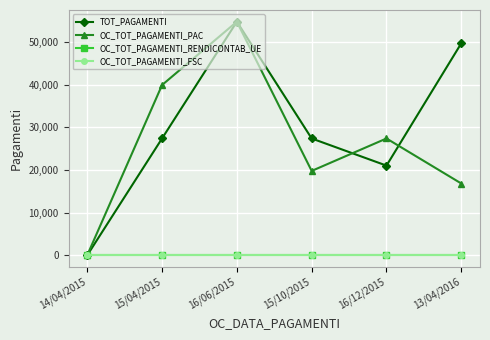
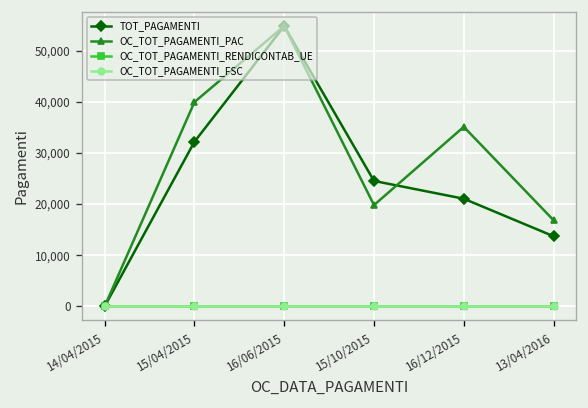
TOT_PAGAMENTI, 15/04/2015: 27,000 -> 32,000
TOT_PAGAMENTI, 15/10/2015: 27,000 -> 25,000
OC_TOT_PAGAMENTI_PAC, 16/12/2015: 27,000 -> 35,000
TOT_PAGAMENTI, 13/04/2016: 50,000 -> 14,000
